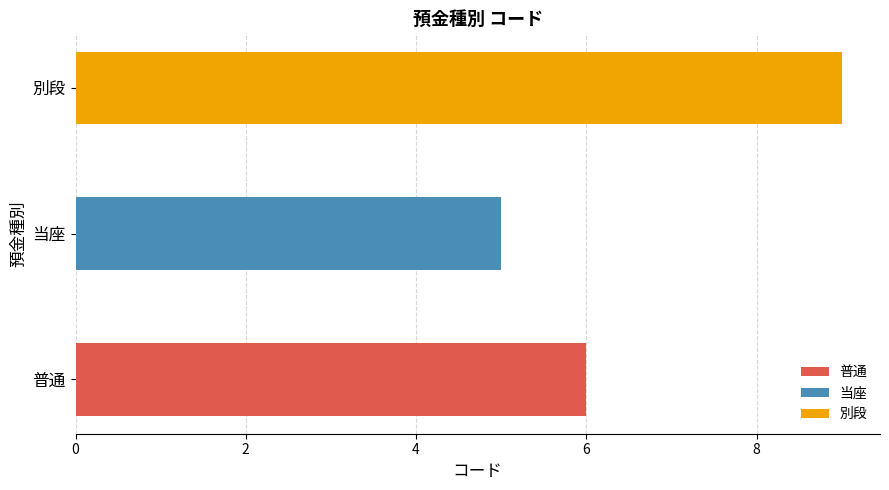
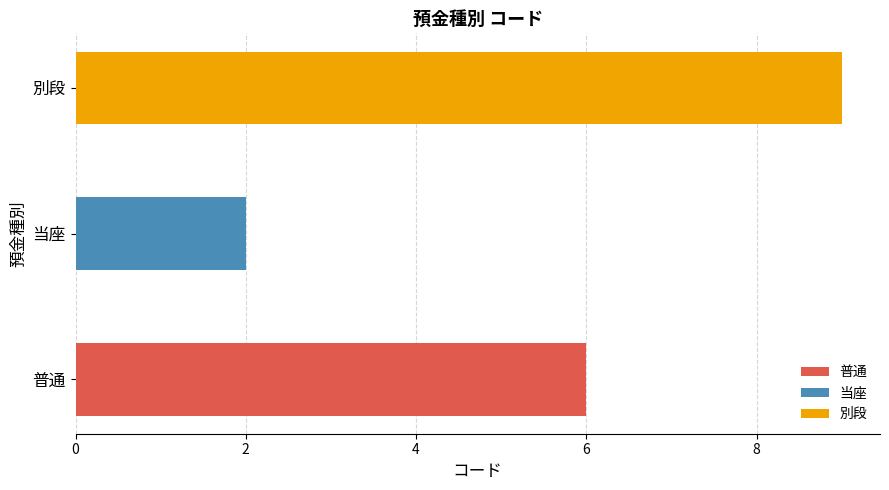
当座: 5 -> 2
